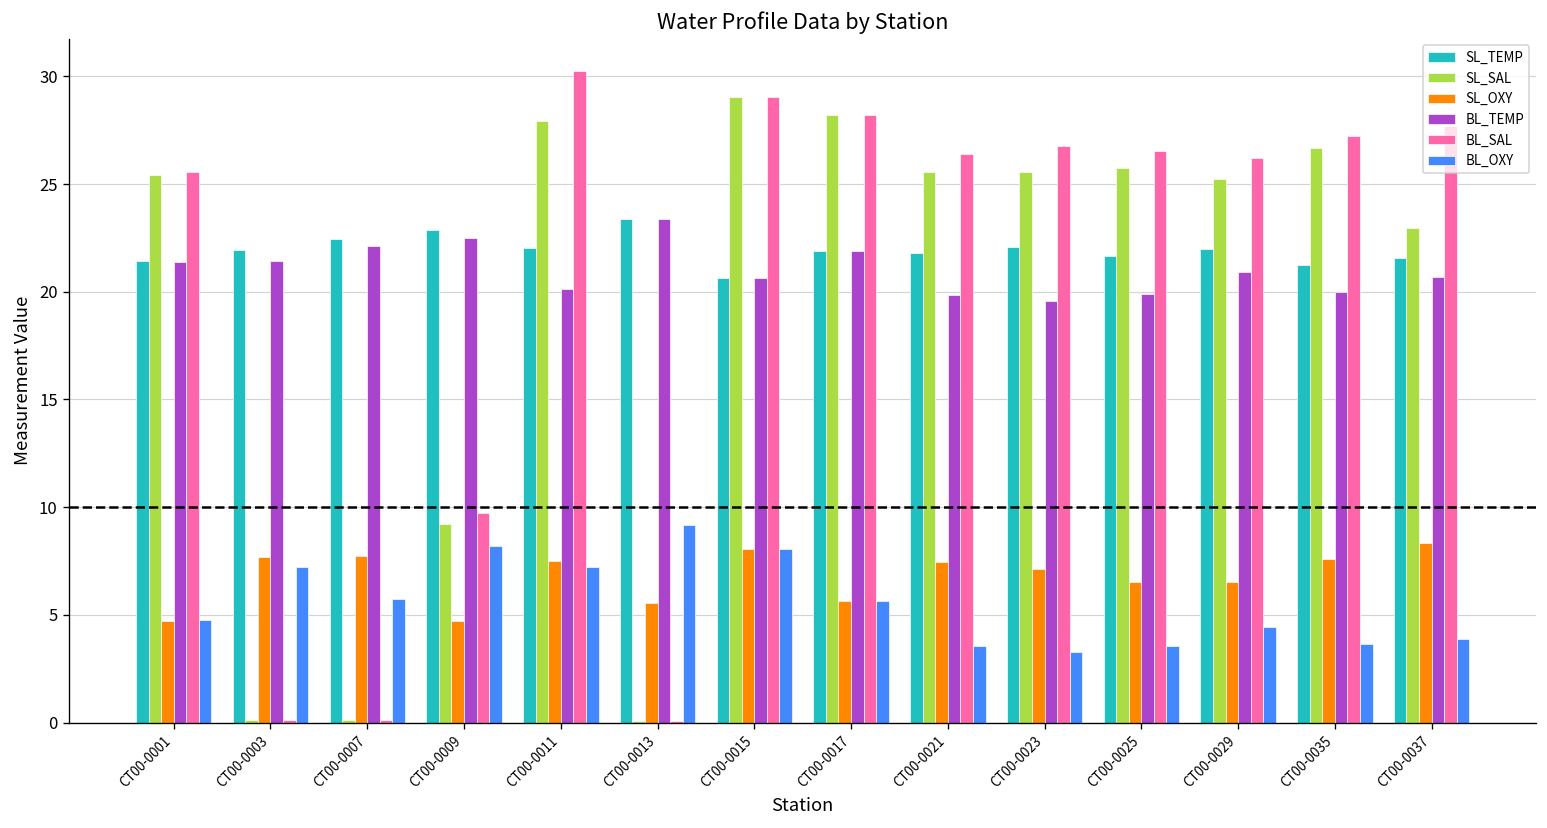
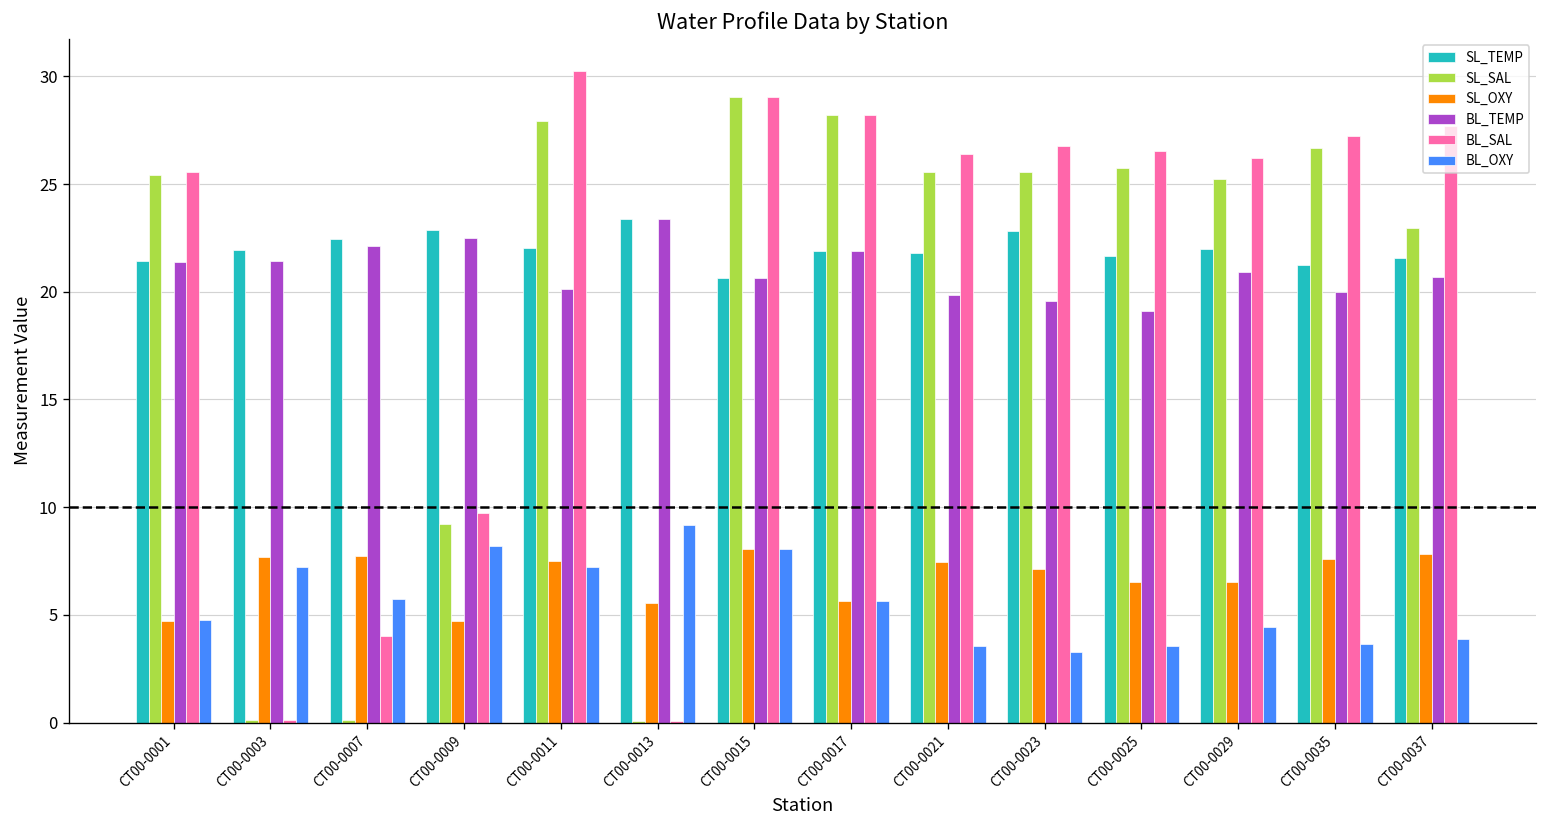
BL_SAL, CT00-0007: 0.1 -> 4.0
SL_TEMP, CT00-0023: 22.1 -> 22.8
BL_TEMP, CT00-0025: 19.9 -> 19.1
SL_OXY, CT00-0037: 8.3 -> 7.8
